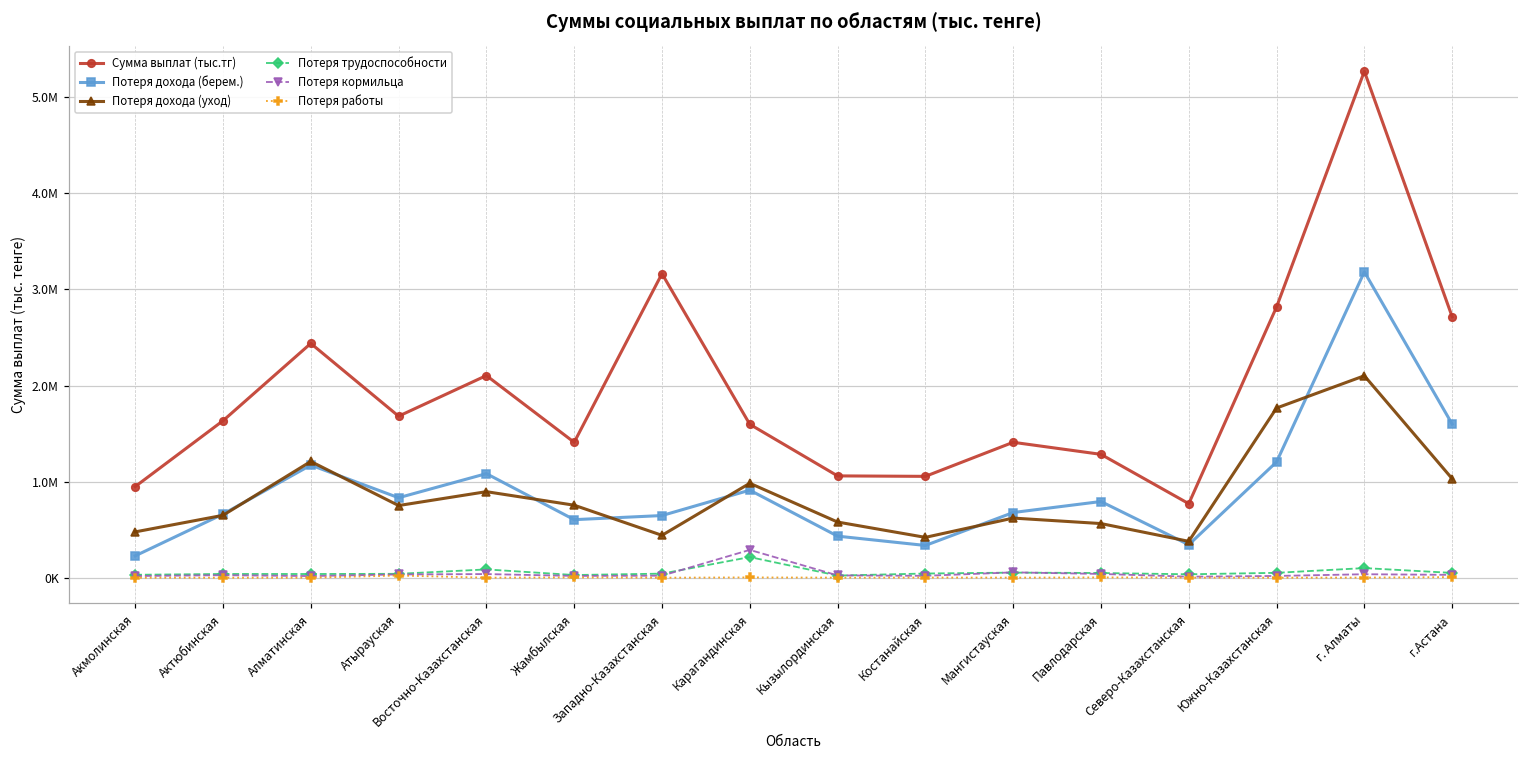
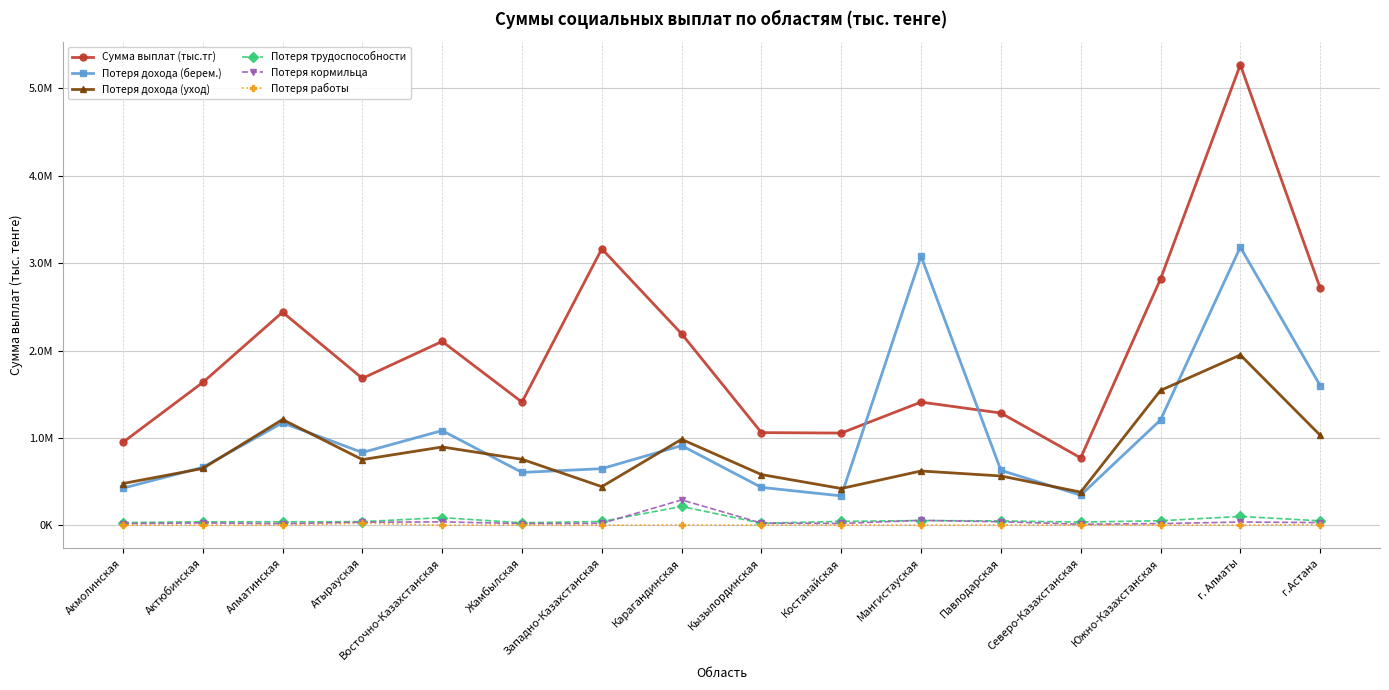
Потеря дохода (берем.), Акмолинская: 200000 -> 400000
Сумма выплат (тыс.тг), Карагандинская: 1600000 -> 2200000
Потеря дохода (берем.), Мангистауская: 700000 -> 3100000
Потеря дохода (берем.), Павлодарская: 800000 -> 600000
Потеря дохода (уход), Южно-Казахстанская: 1800000 -> 1500000
Потеря дохода (уход), г. Алматы: 2100000 -> 1900000
